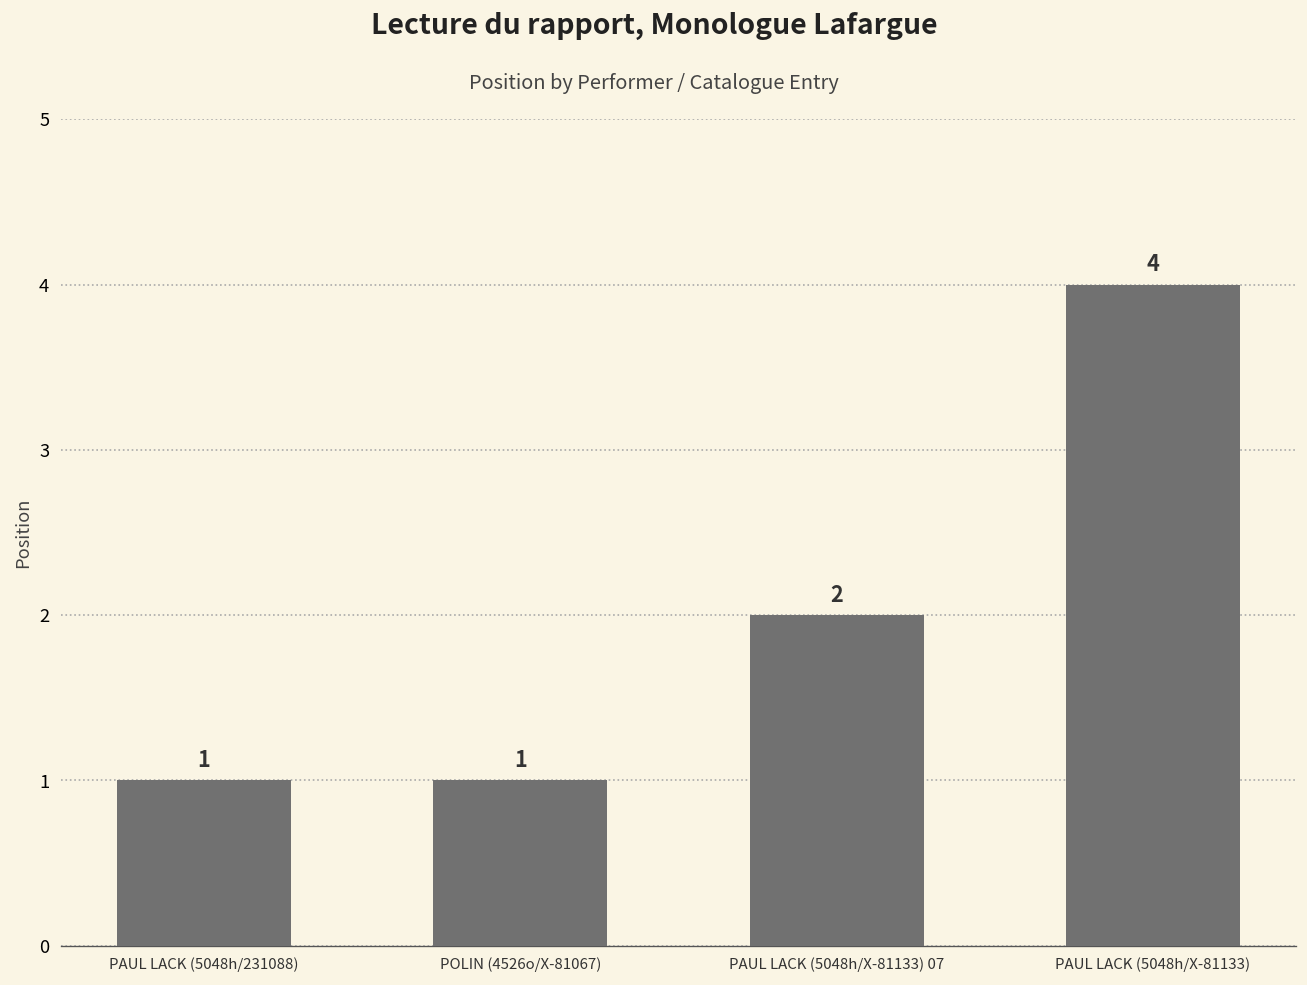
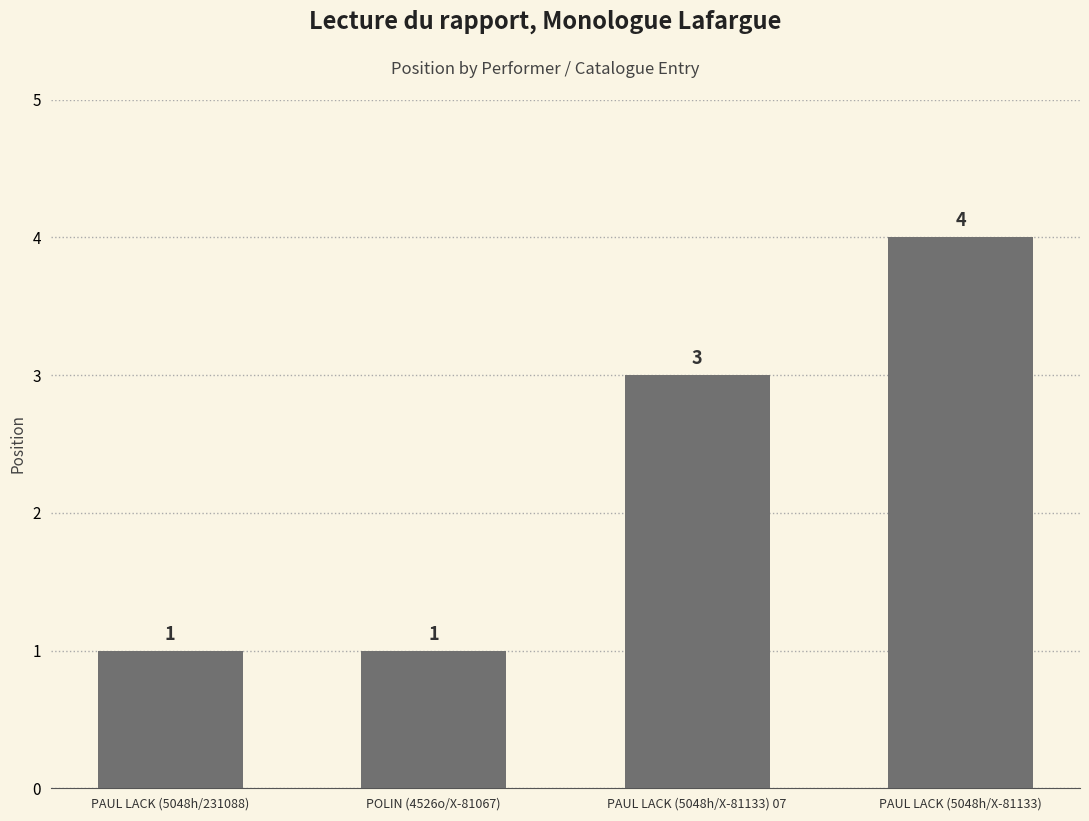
PAUL LACK (5048h/X-81133) 07: 2 -> 3
